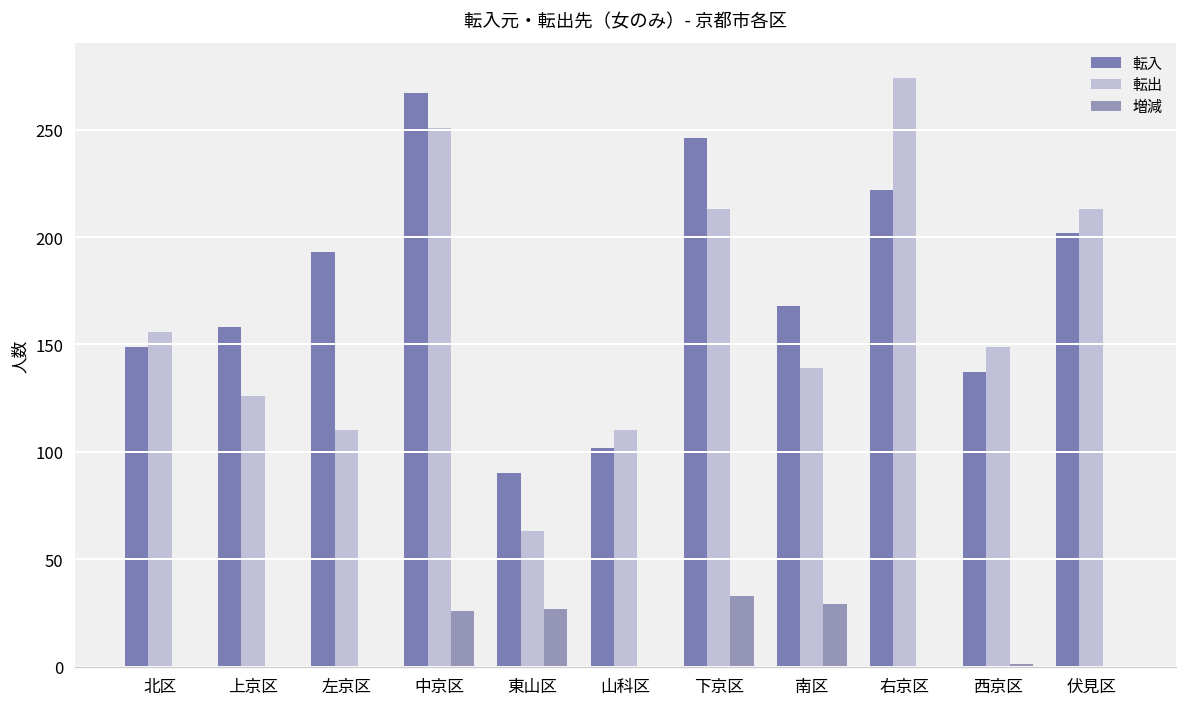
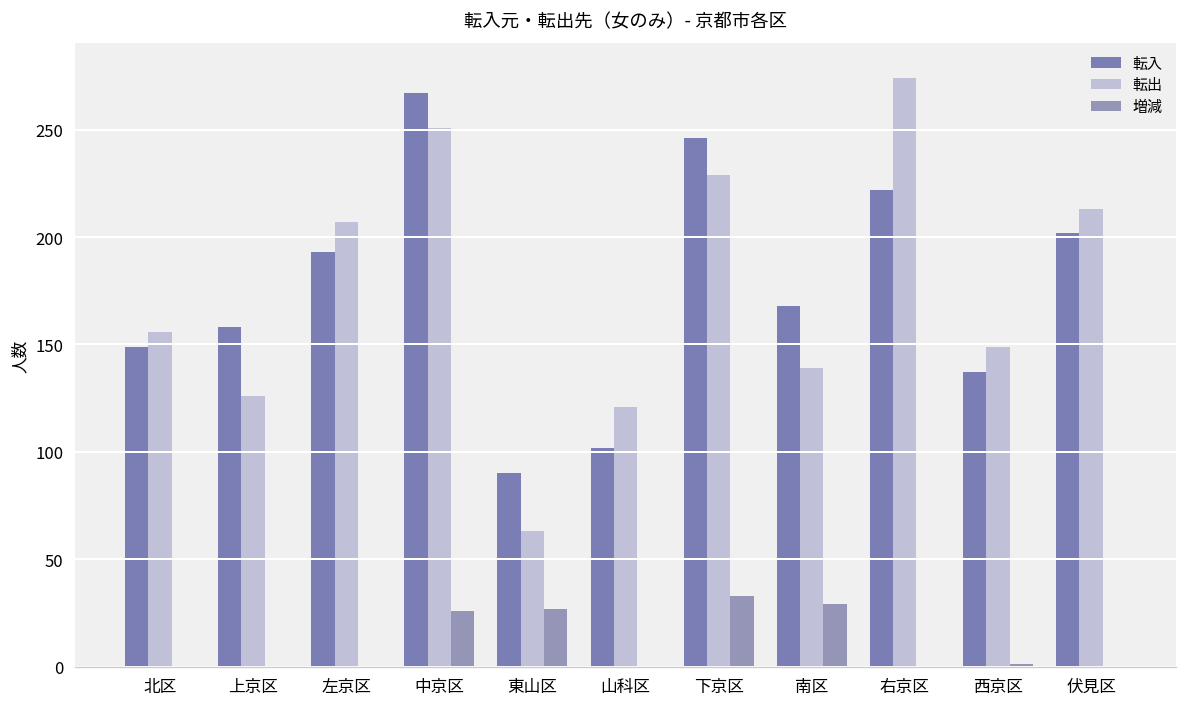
転出, 左京区: 110 -> 207
転出, 山科区: 110 -> 121
転出, 下京区: 213 -> 229
